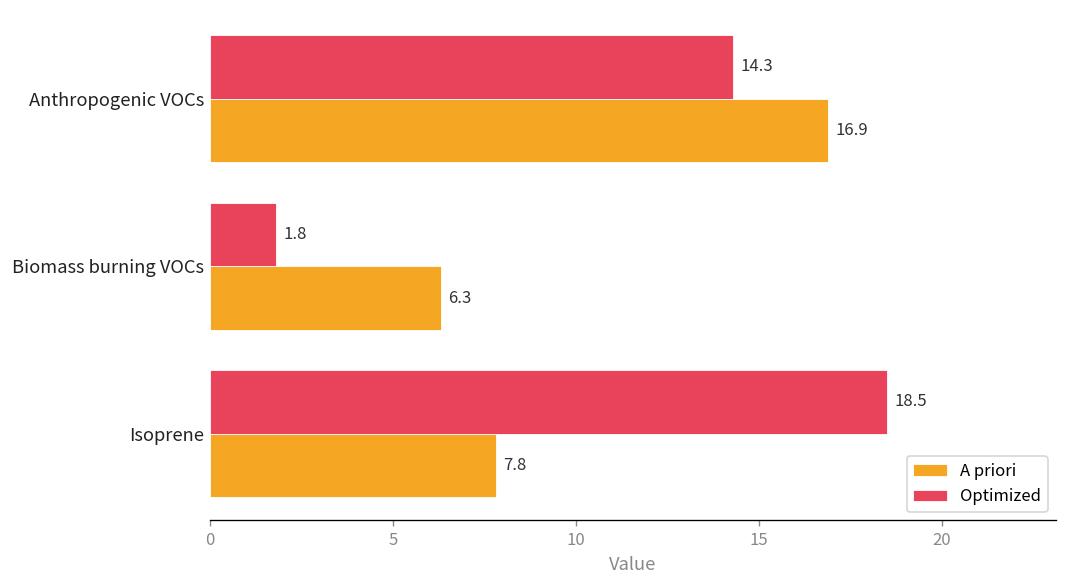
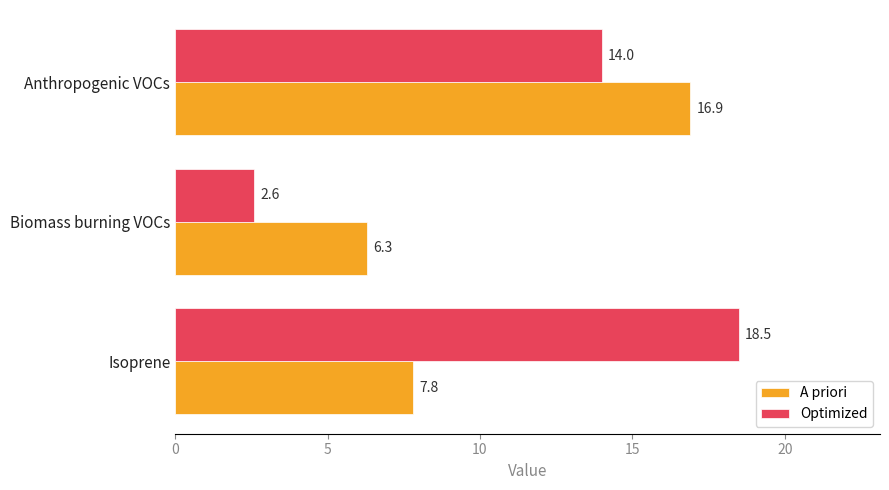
Optimized, Anthropogenic VOCs: 14.3 -> 14.0
Optimized, Biomass burning VOCs: 1.8 -> 2.6
